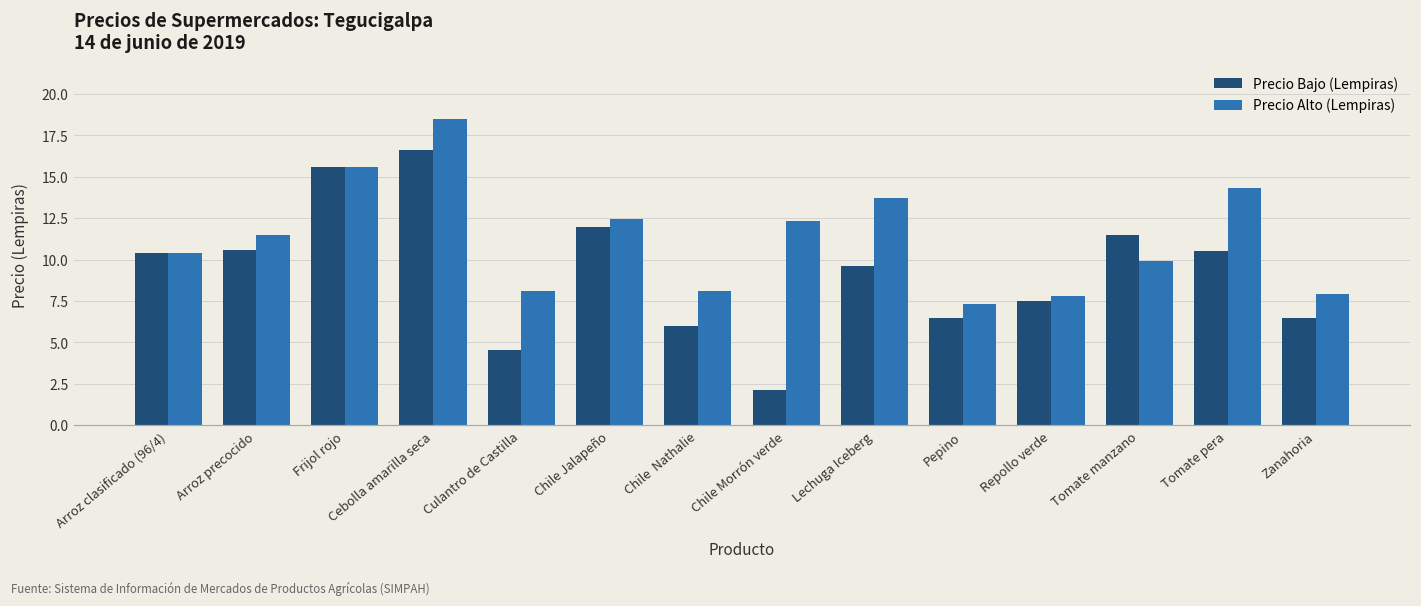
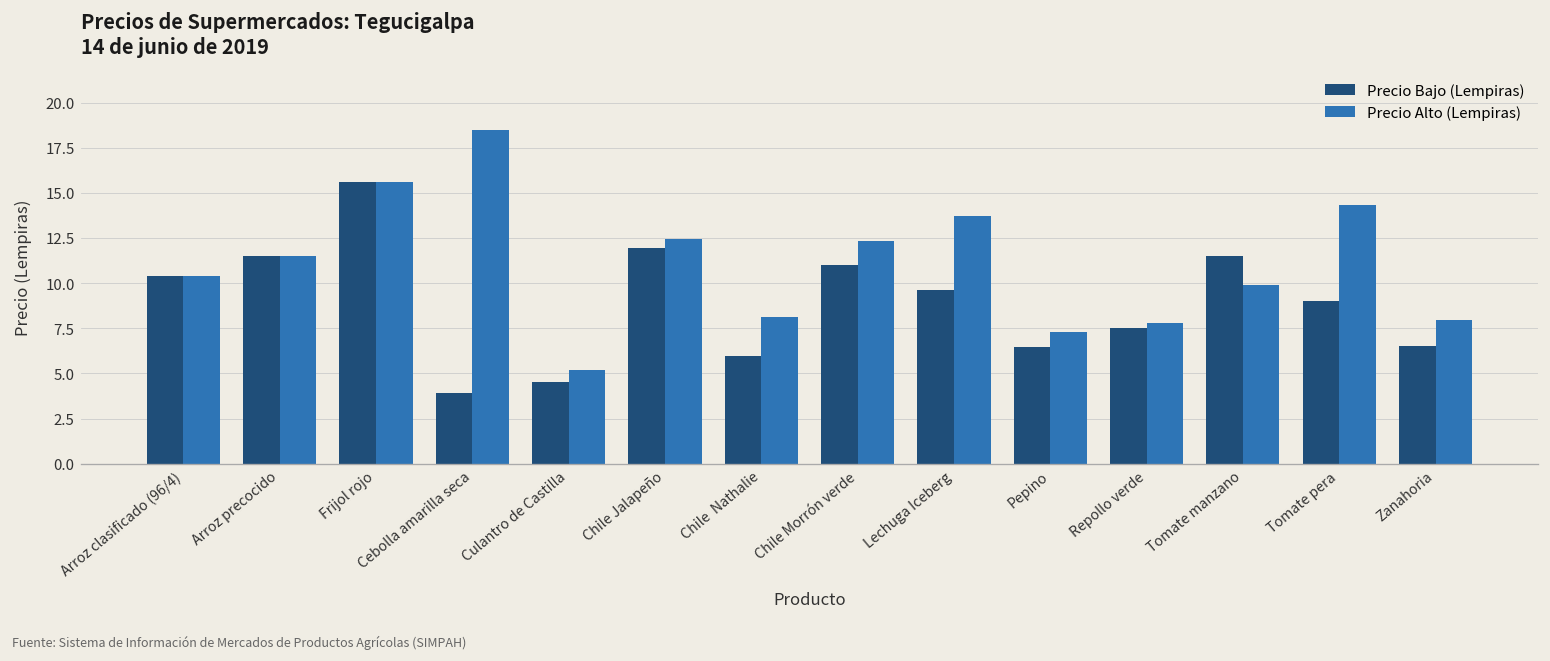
Precio Bajo (Lempiras), Arroz precocido: 10.6 -> 11.5
Precio Bajo (Lempiras), Cebolla amarilla seca: 16.6 -> 3.9
Precio Alto (Lempiras), Culantro de Castilla: 8.1 -> 5.2
Precio Bajo (Lempiras), Chile Morrón verde: 2.1 -> 11.0
Precio Bajo (Lempiras), Tomate pera: 10.5 -> 9.0
